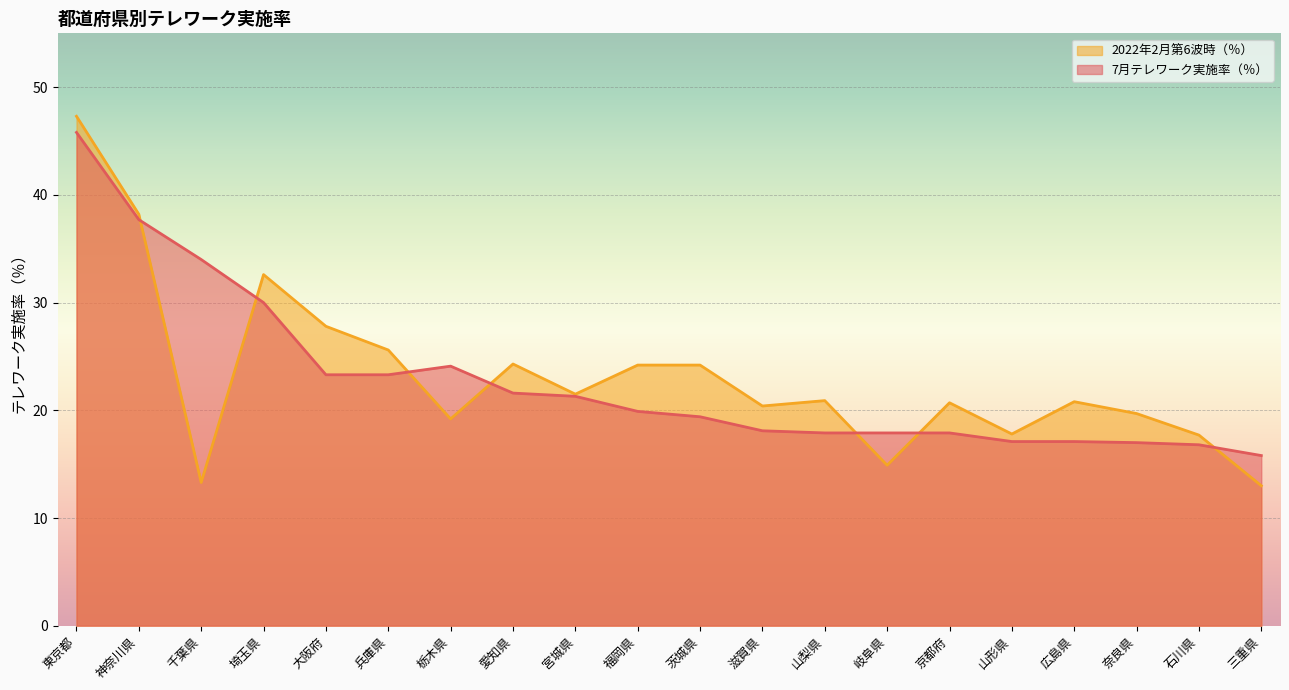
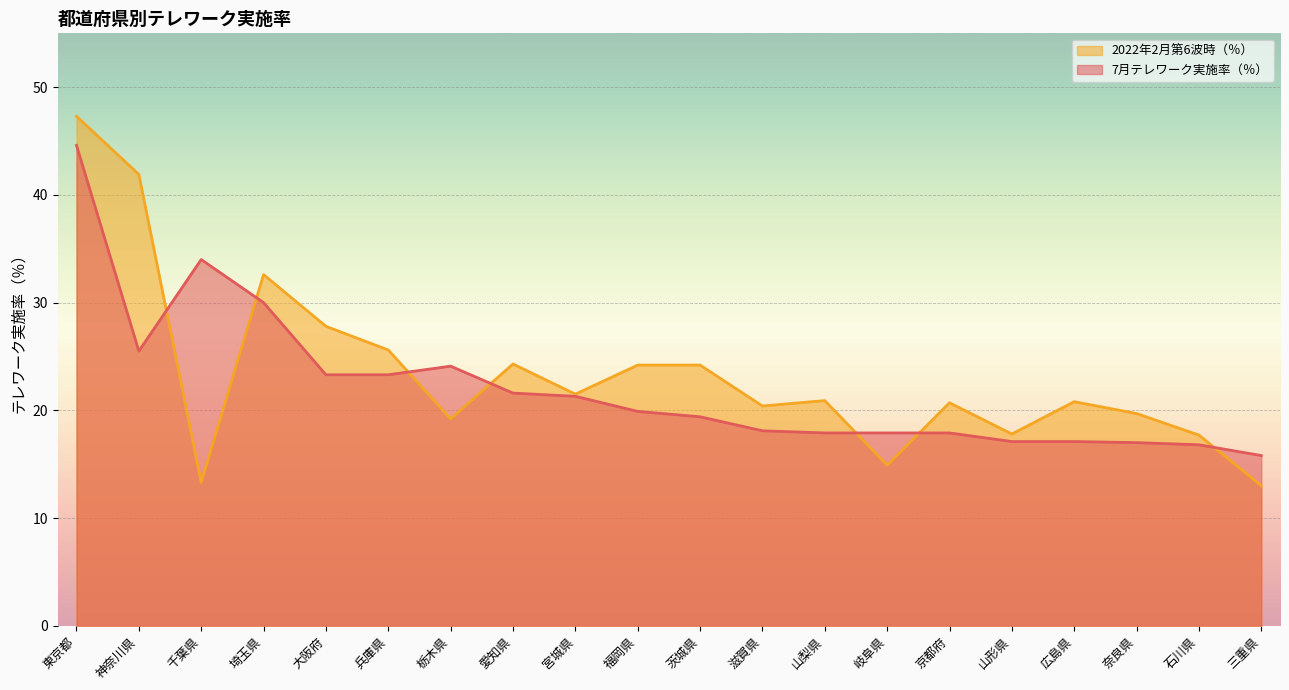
7月テレワーク実施率（％）, 東京都: 45.8 -> 44.6
2022年2月第6波時（％）, 神奈川県: 38.2 -> 41.9
7月テレワーク実施率（％）, 神奈川県: 37.7 -> 25.5
